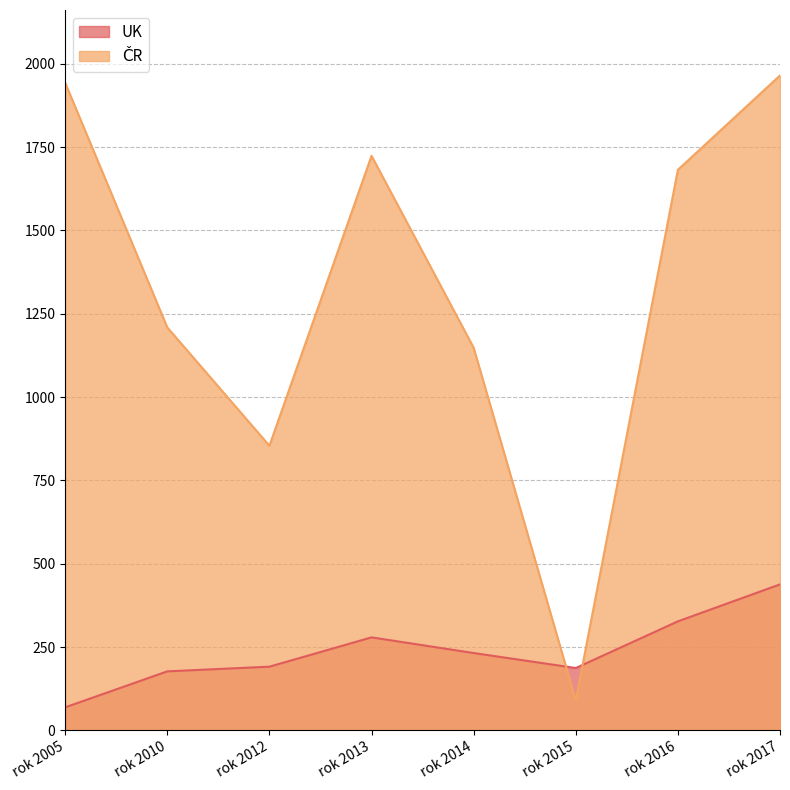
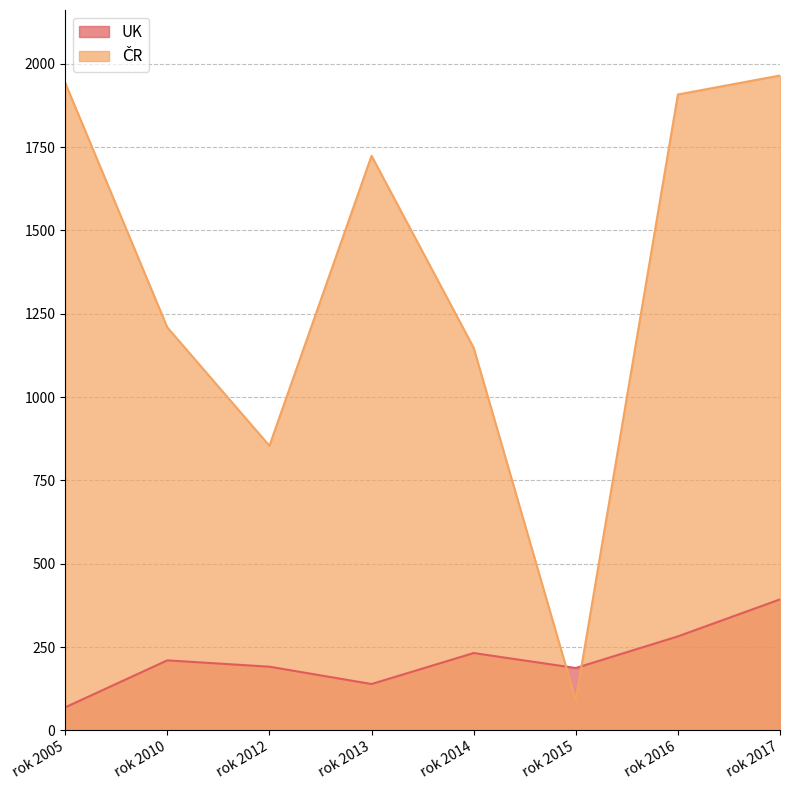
UK, rok 2010: 180 -> 210
UK, rok 2013: 280 -> 140
UK, rok 2016: 330 -> 280
ČR, rok 2016: 1680 -> 1910
UK, rok 2017: 440 -> 390
